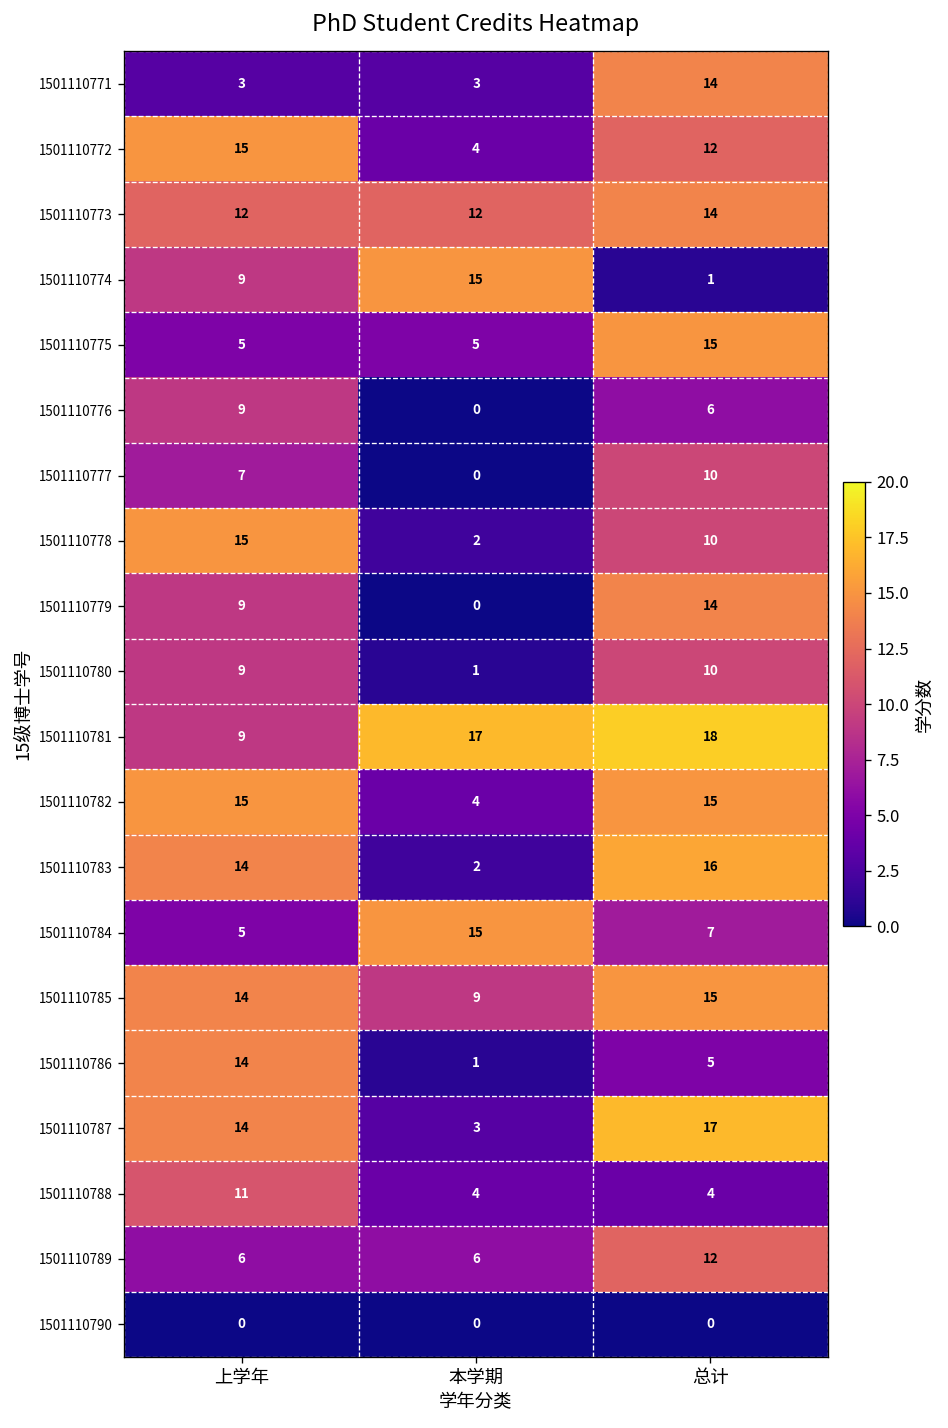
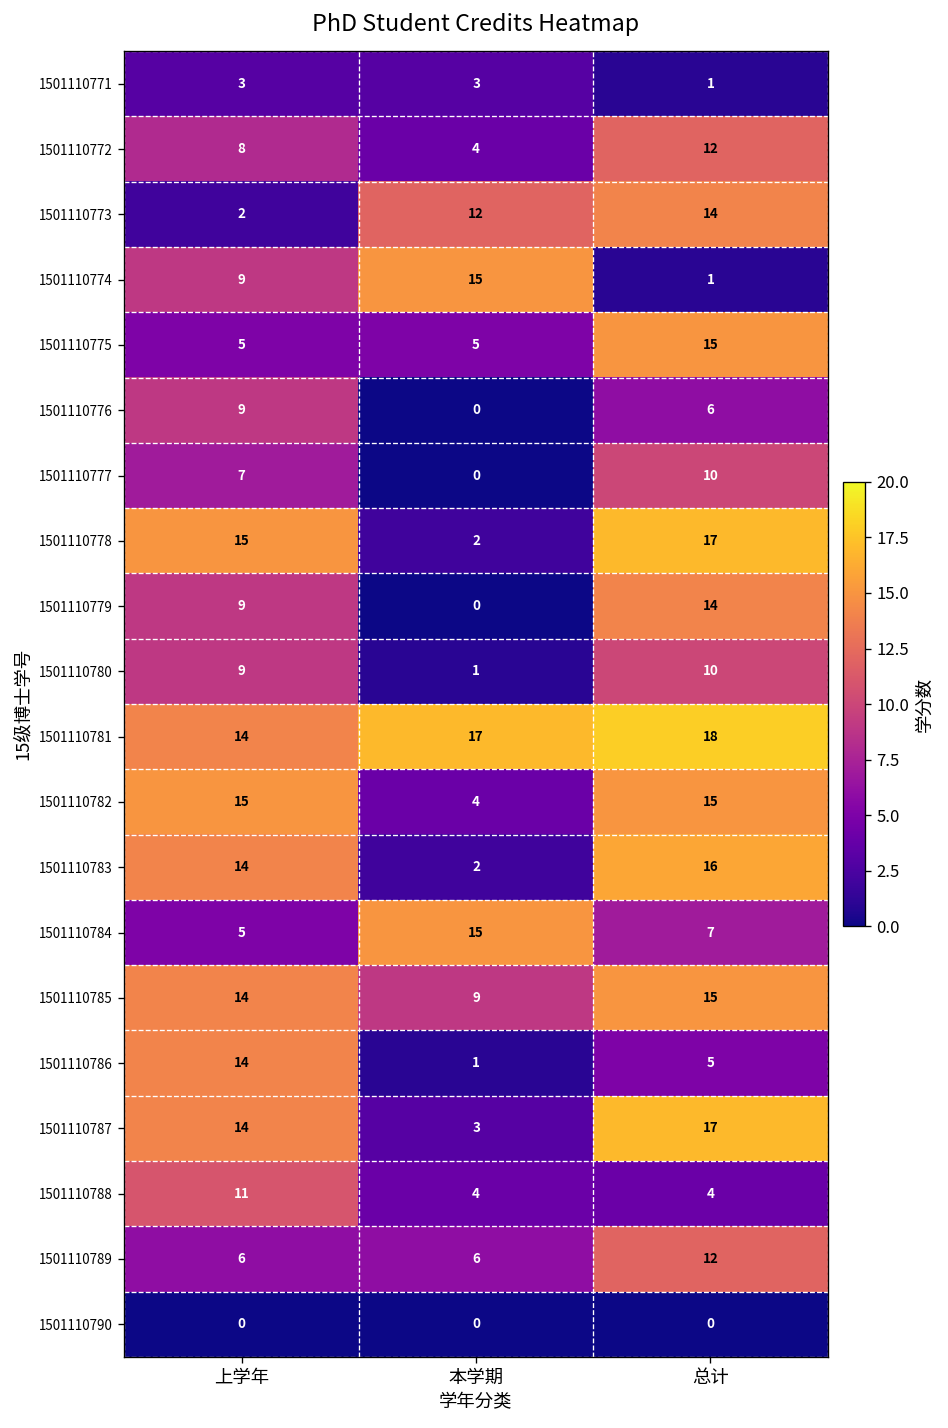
1501110771, 总计: 14 -> 1
1501110772, 上学年: 15 -> 8
1501110773, 上学年: 12 -> 2
1501110778, 总计: 10 -> 17
1501110781, 上学年: 9 -> 14
